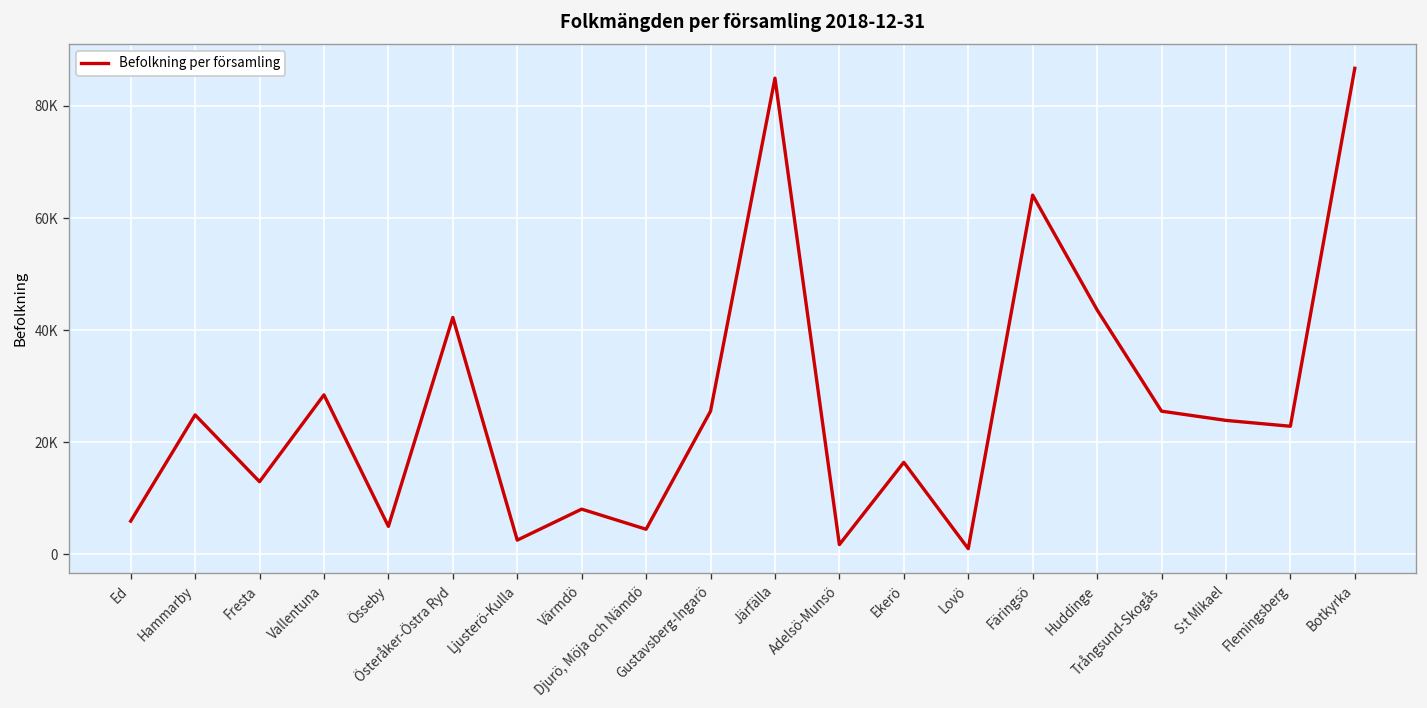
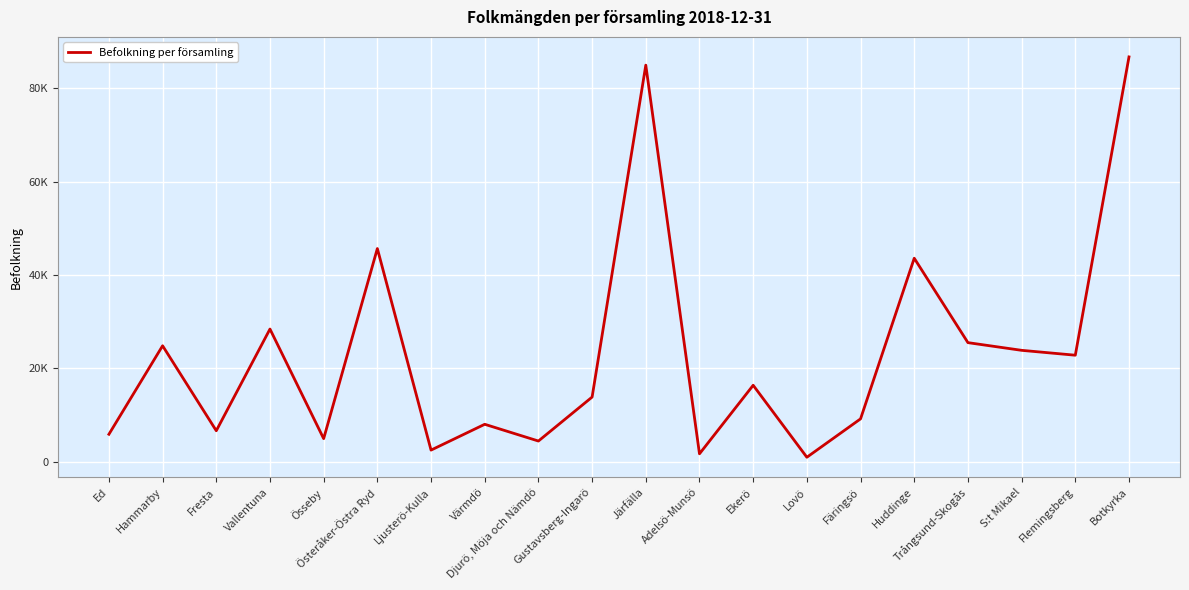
Fresta: 13000 -> 7000
Österåker-Östra Ryd: 42000 -> 46000
Gustavsberg-Ingarö: 26000 -> 14000
Färingsö: 64000 -> 9000
